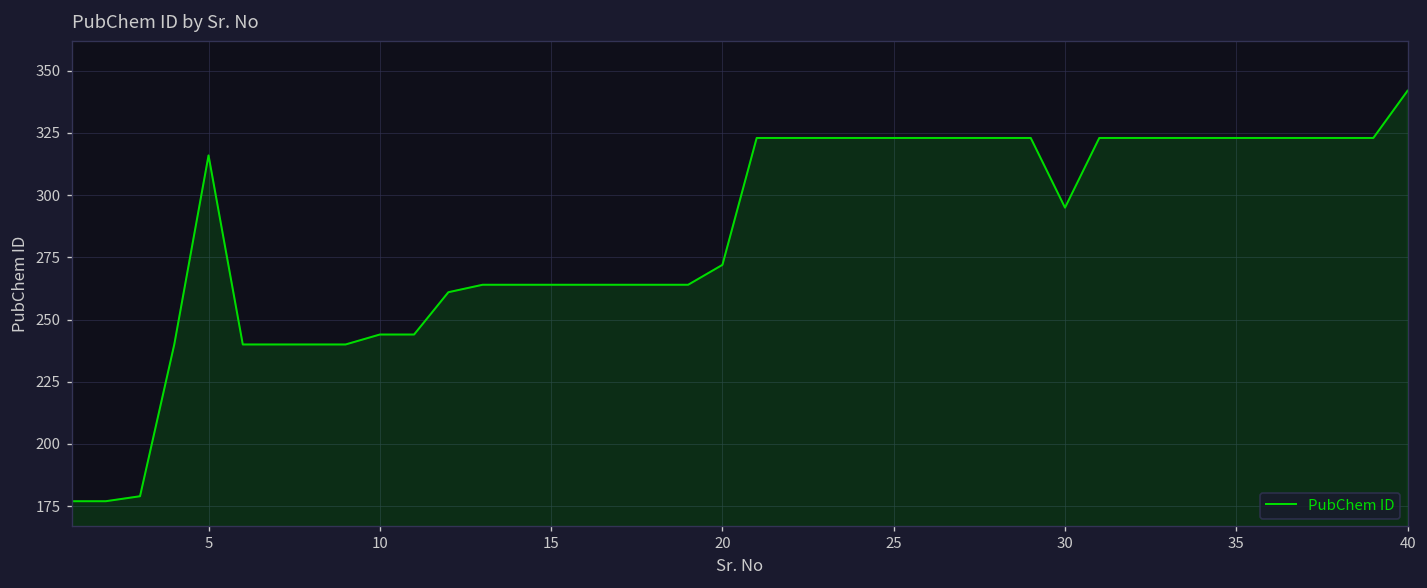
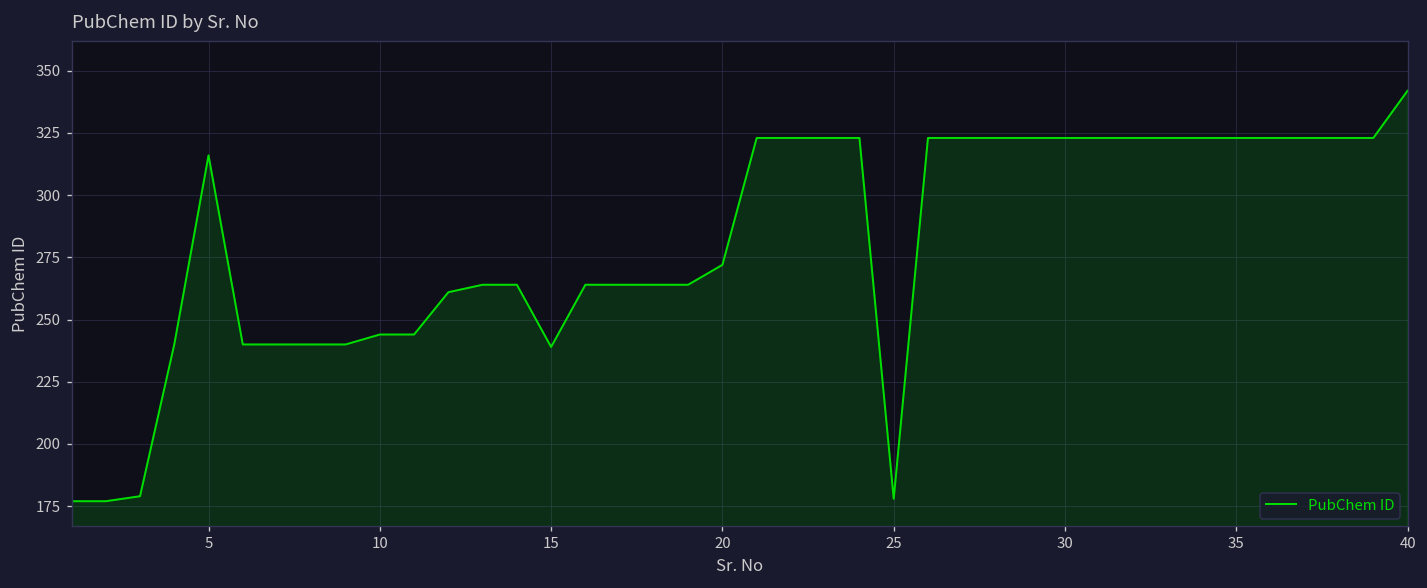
15: 264 -> 239
25: 323 -> 178
30: 295 -> 323
